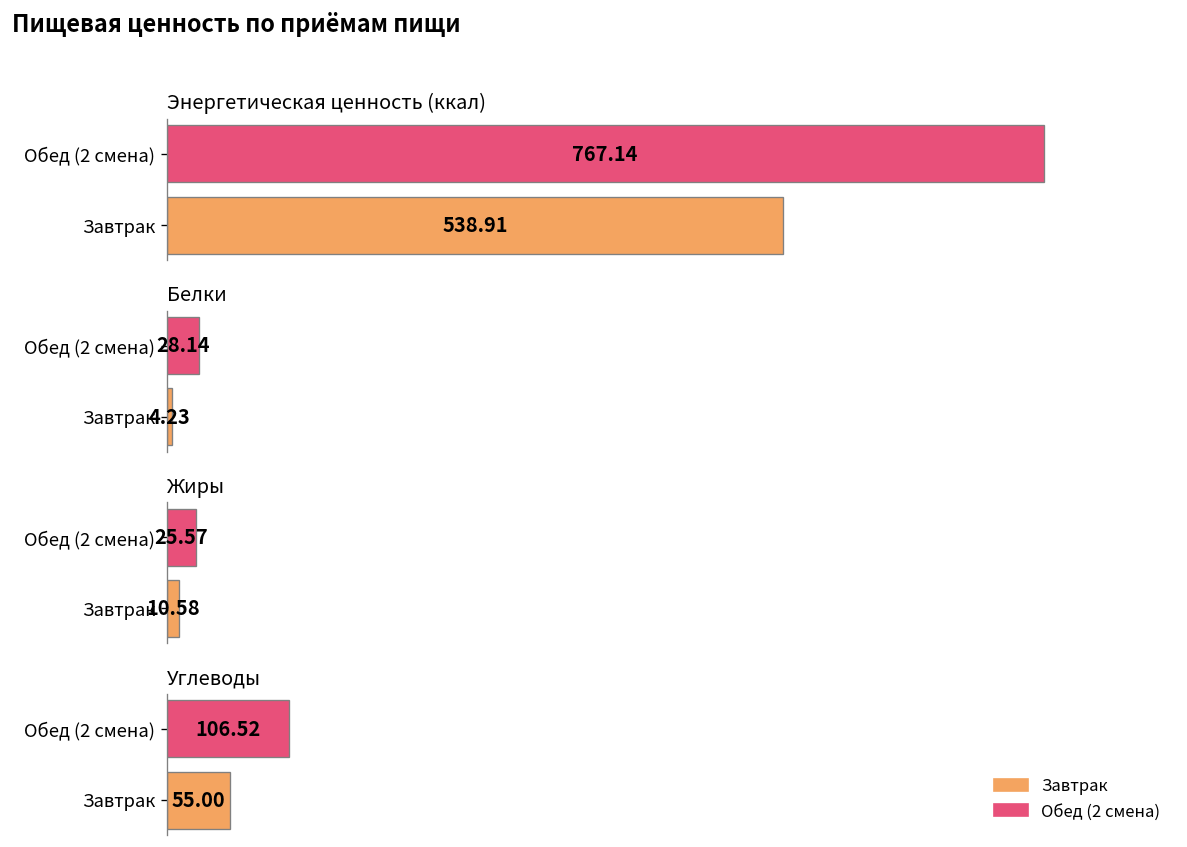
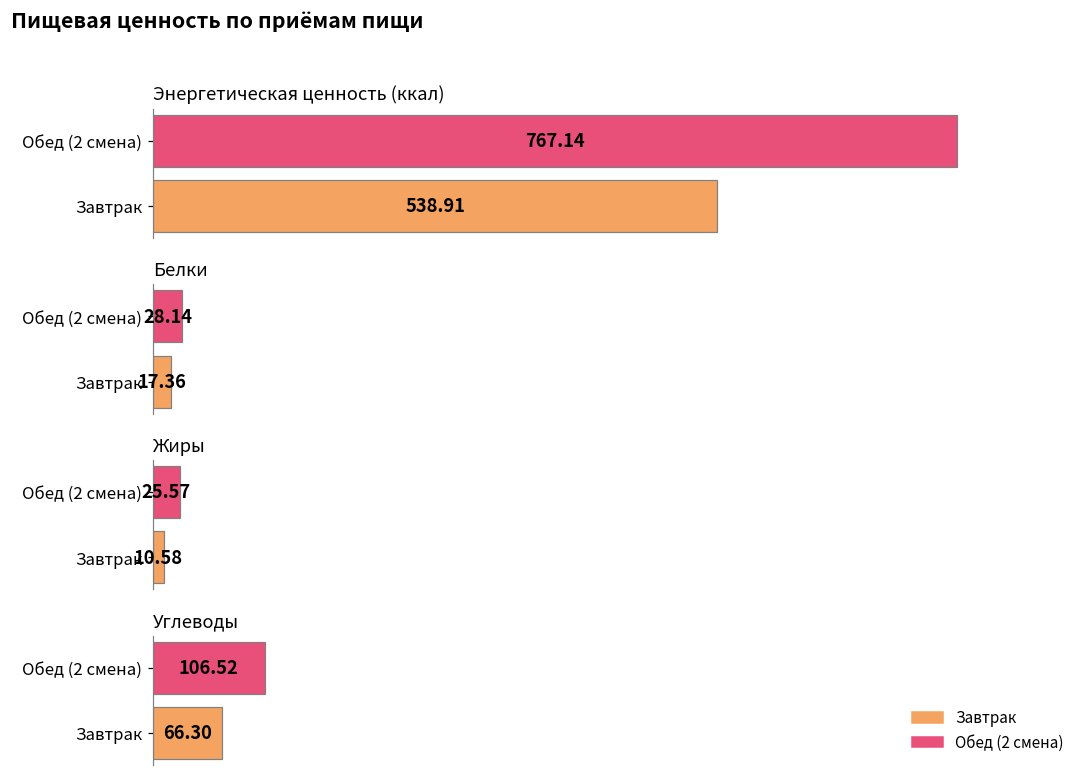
Белки, Завтрак: 4.23 -> 17.36
Углеводы, Завтрак: 55.00 -> 66.30
